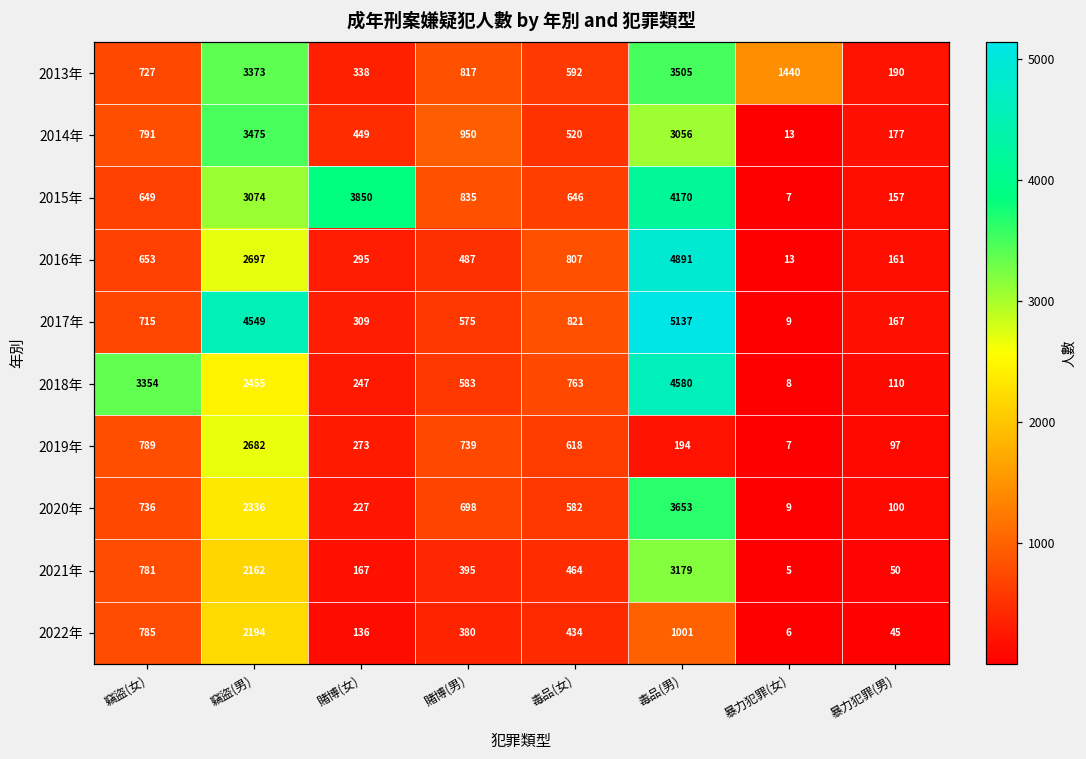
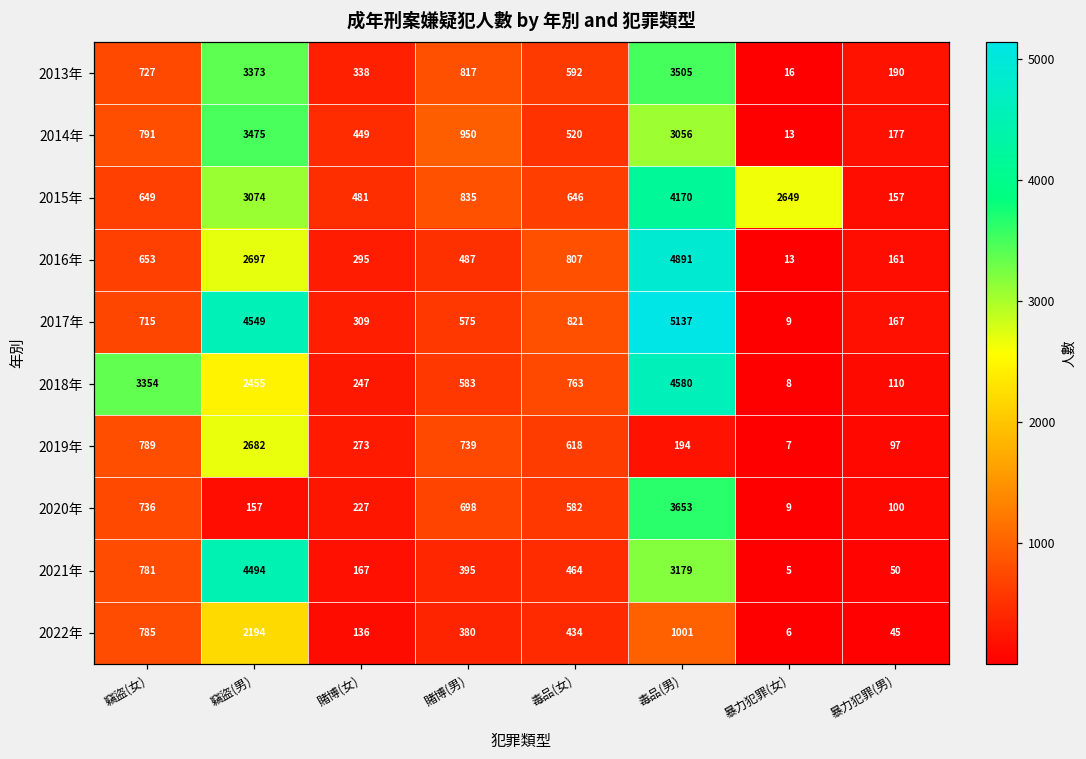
2013年, 暴力犯罪(女): 1440 -> 16
2015年, 賭博(女): 3850 -> 481
2015年, 暴力犯罪(女): 7 -> 2649
2020年, 竊盜(男): 2336 -> 157
2021年, 竊盜(男): 2162 -> 4494
